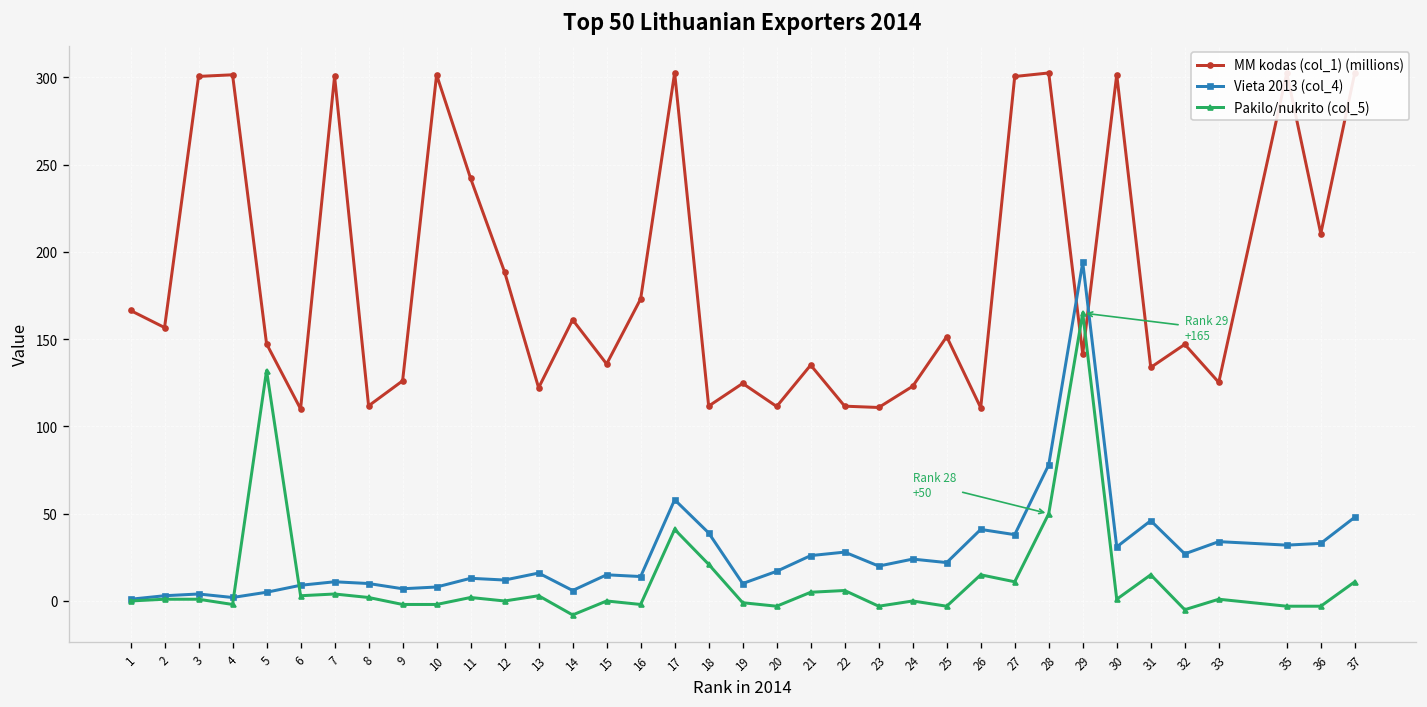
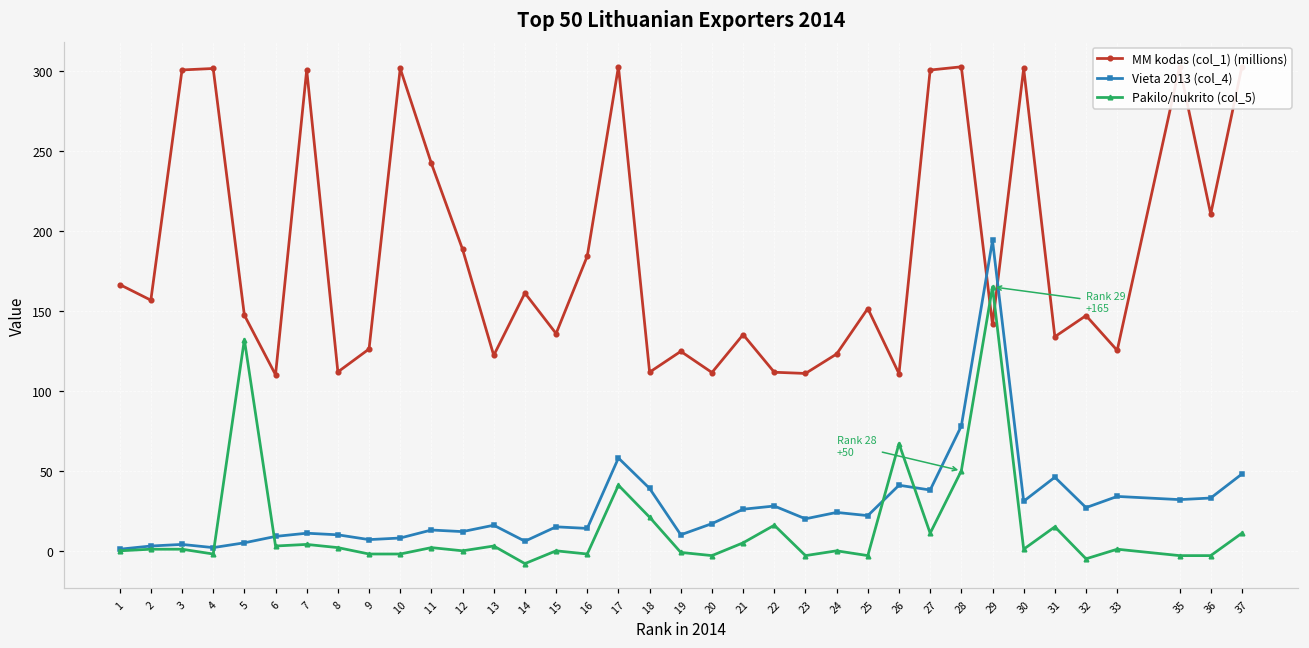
MM kodas (col_1) (millions), 16: 173 -> 184
Pakilo/nukrito (col_5), 22: 6 -> 16
Pakilo/nukrito (col_5), 26: 15 -> 67
